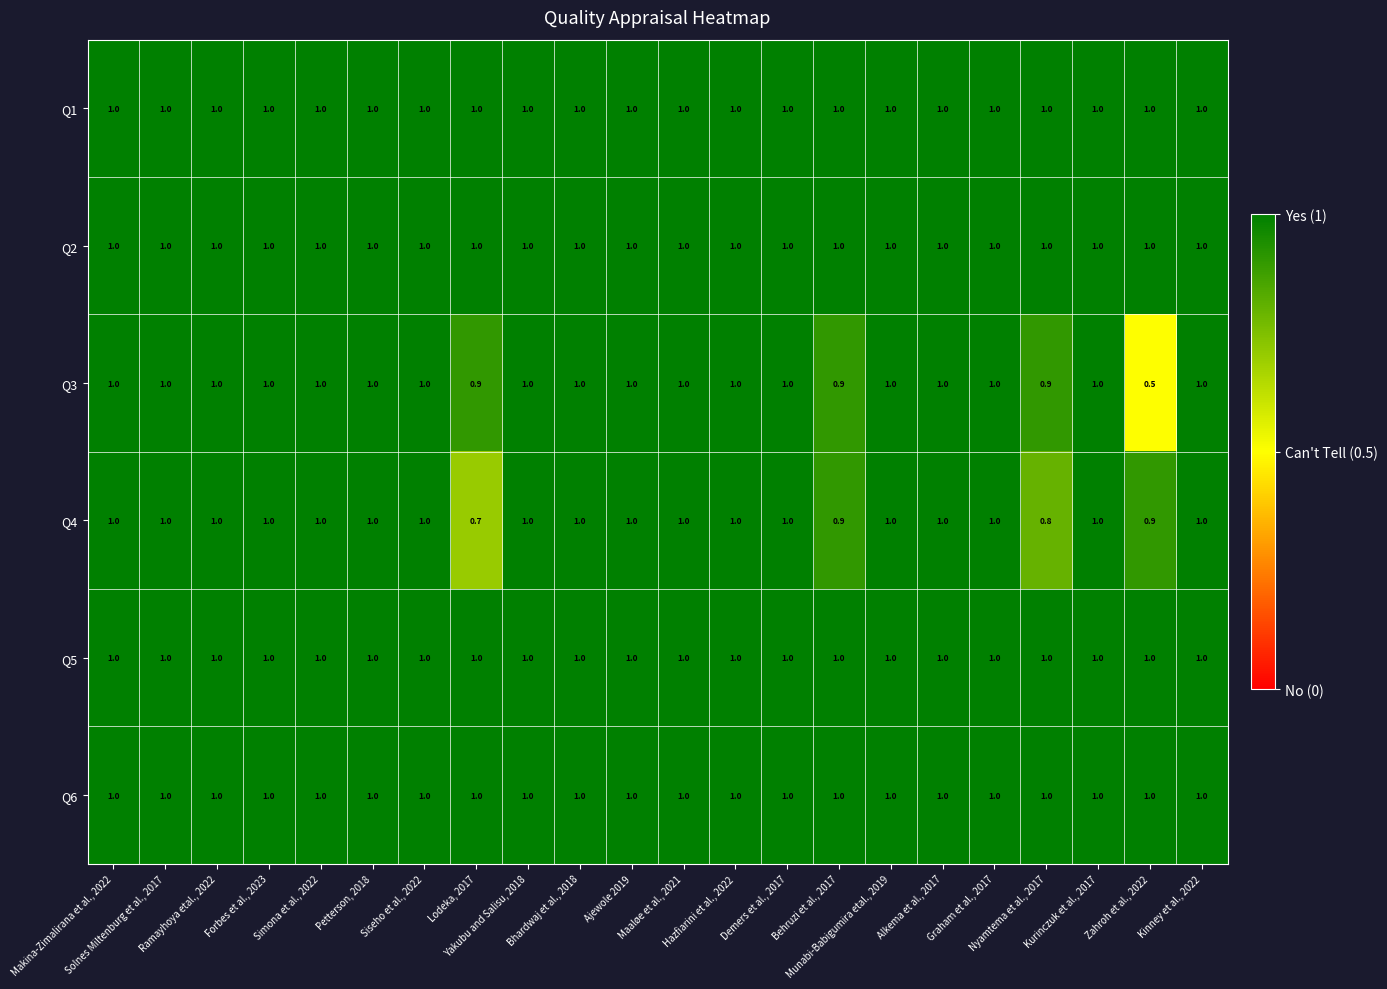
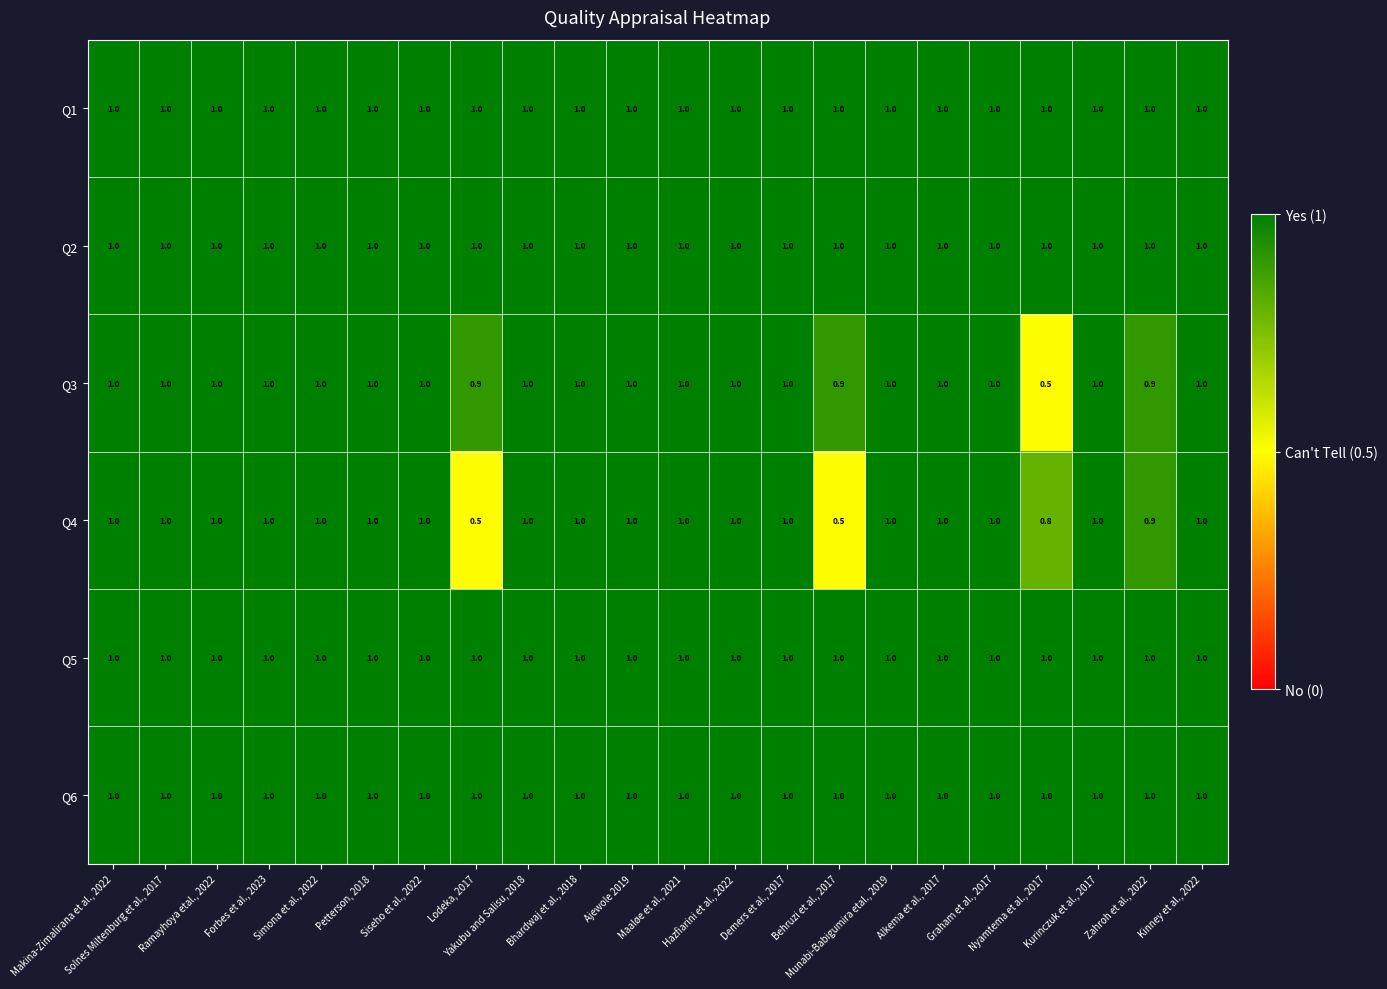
Q3, Nyamtema et al., 2017: 0.9 -> 0.5
Q3, Zahroh et al., 2022: 0.5 -> 0.9
Q4, Lodeka, 2017: 0.7 -> 0.5
Q4, Behruzi et al., 2017: 0.9 -> 0.5
